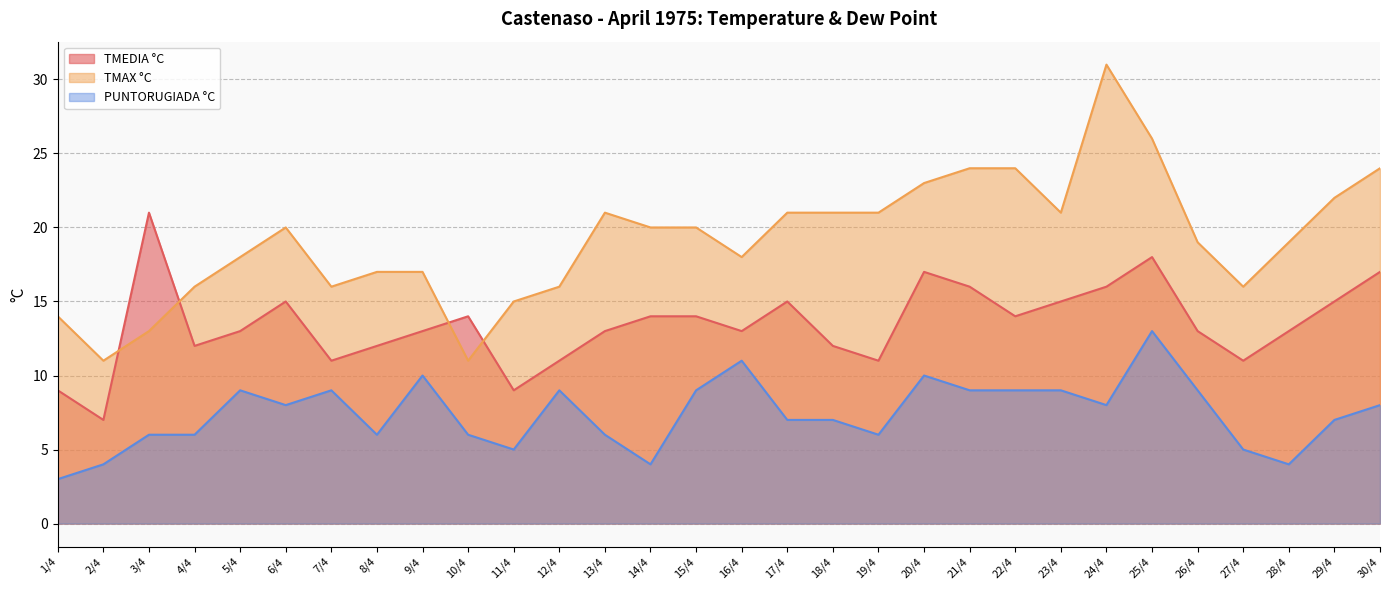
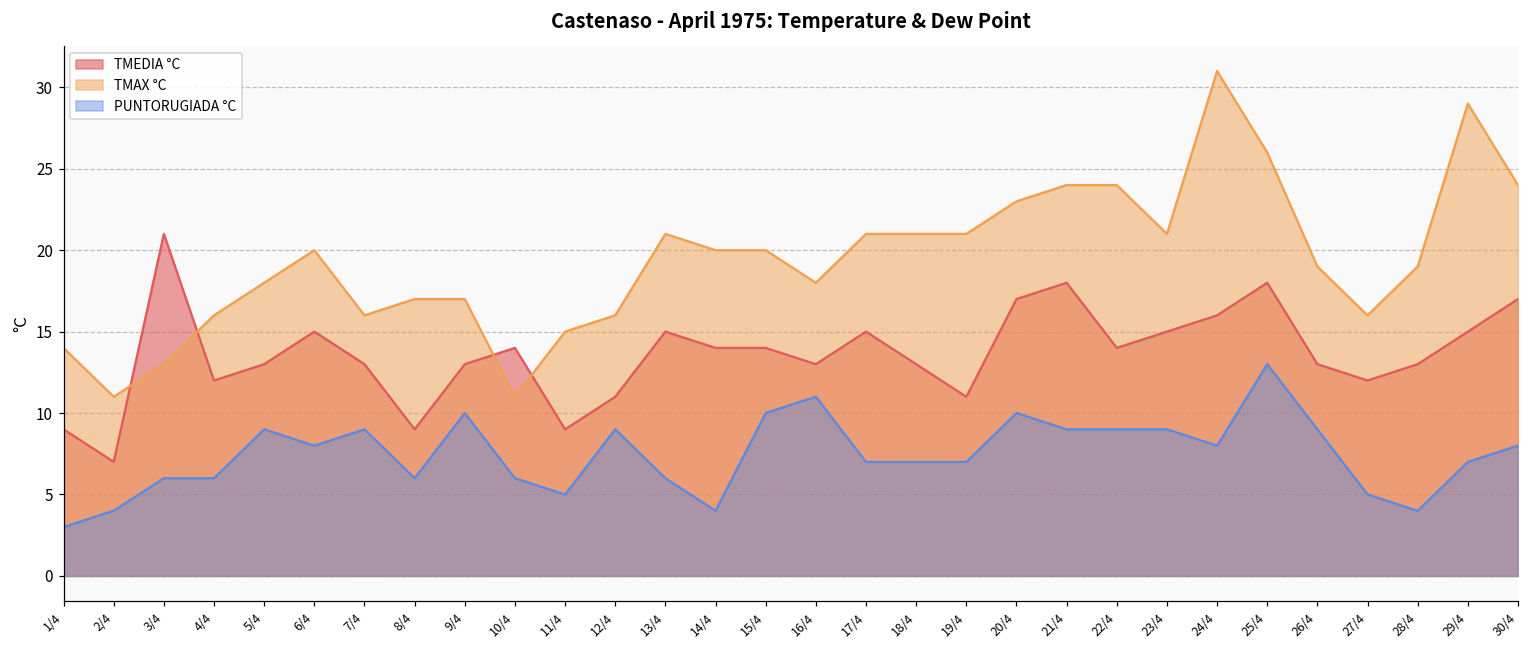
TMEDIA °C, 7/4: 11 -> 13
TMEDIA °C, 8/4: 12 -> 9
TMEDIA °C, 13/4: 13 -> 15
PUNTORUGIADA °C, 15/4: 9 -> 10
TMEDIA °C, 18/4: 12 -> 13
PUNTORUGIADA °C, 19/4: 6 -> 7
TMEDIA °C, 21/4: 16 -> 18
TMEDIA °C, 27/4: 11 -> 12
TMAX °C, 29/4: 22 -> 29
